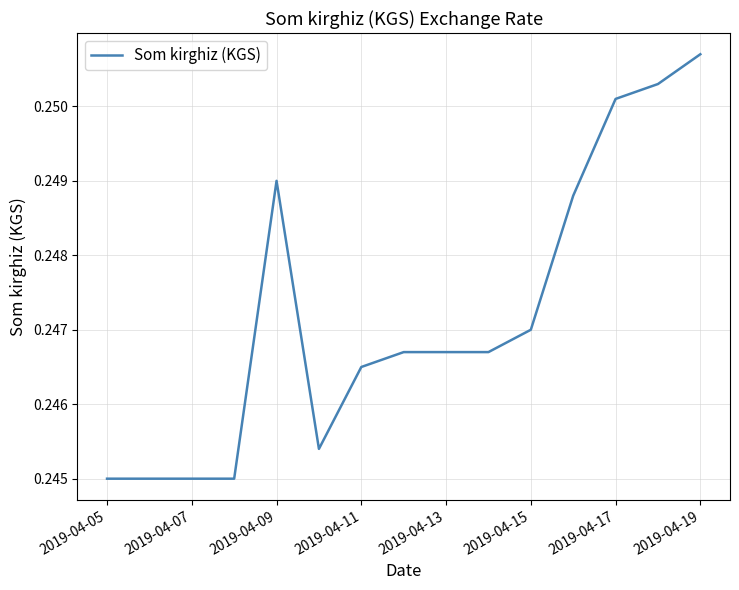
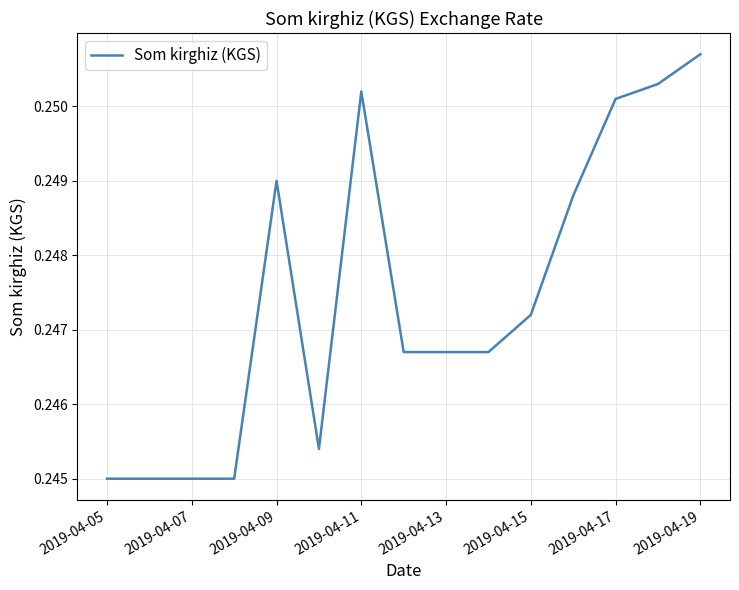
2019-04-11: 0.2465 -> 0.2502
2019-04-15: 0.2470 -> 0.2472
